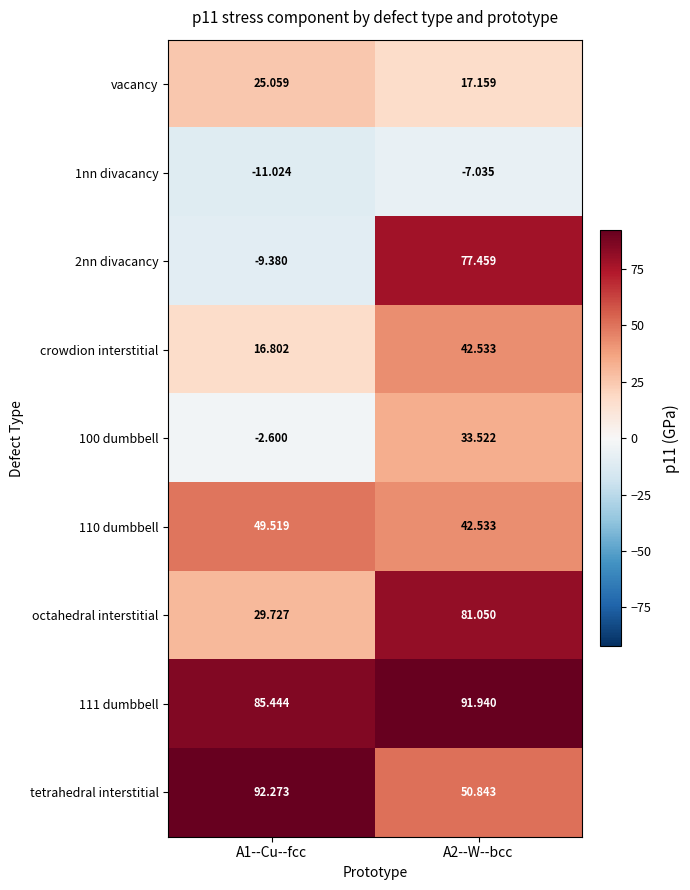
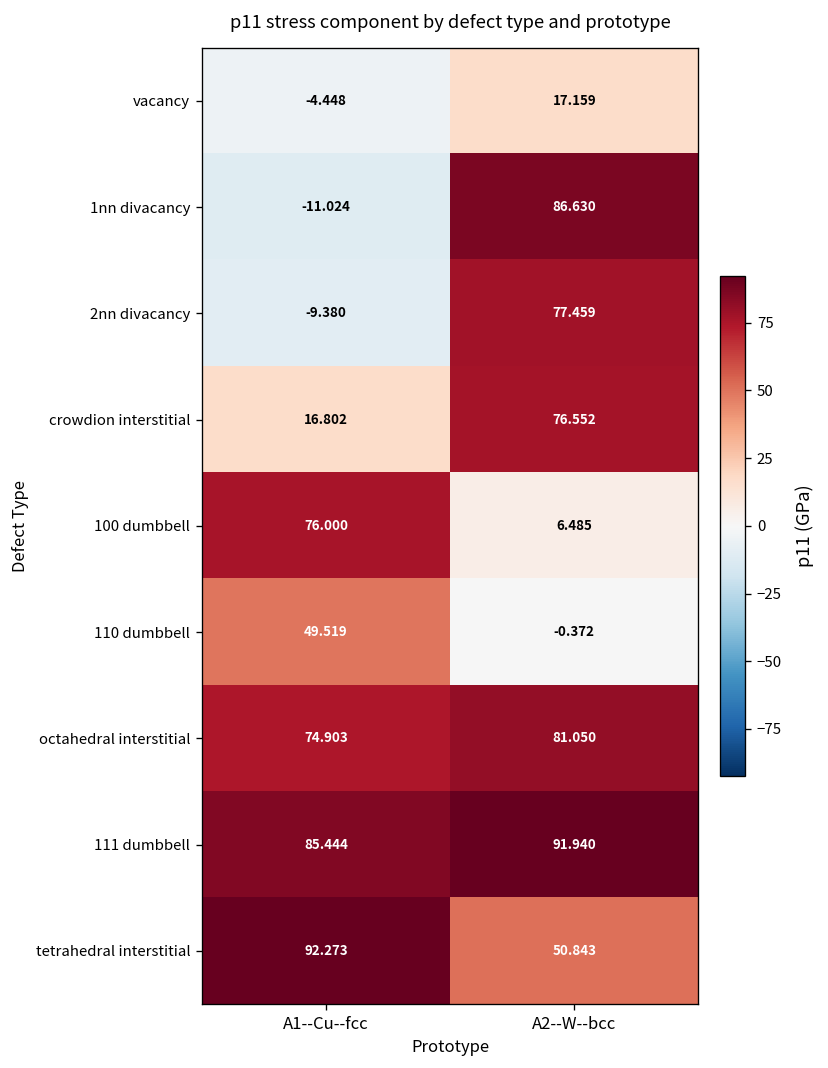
vacancy, A1--Cu--fcc: 25.059 -> -4.448
1nn divacancy, A2--W--bcc: -7.035 -> 86.630
crowdion interstitial, A2--W--bcc: 42.533 -> 76.552
100 dumbbell, A1--Cu--fcc: -2.600 -> 76.000
100 dumbbell, A2--W--bcc: 33.522 -> 6.485
110 dumbbell, A2--W--bcc: 42.533 -> -0.372
octahedral interstitial, A1--Cu--fcc: 29.727 -> 74.903
